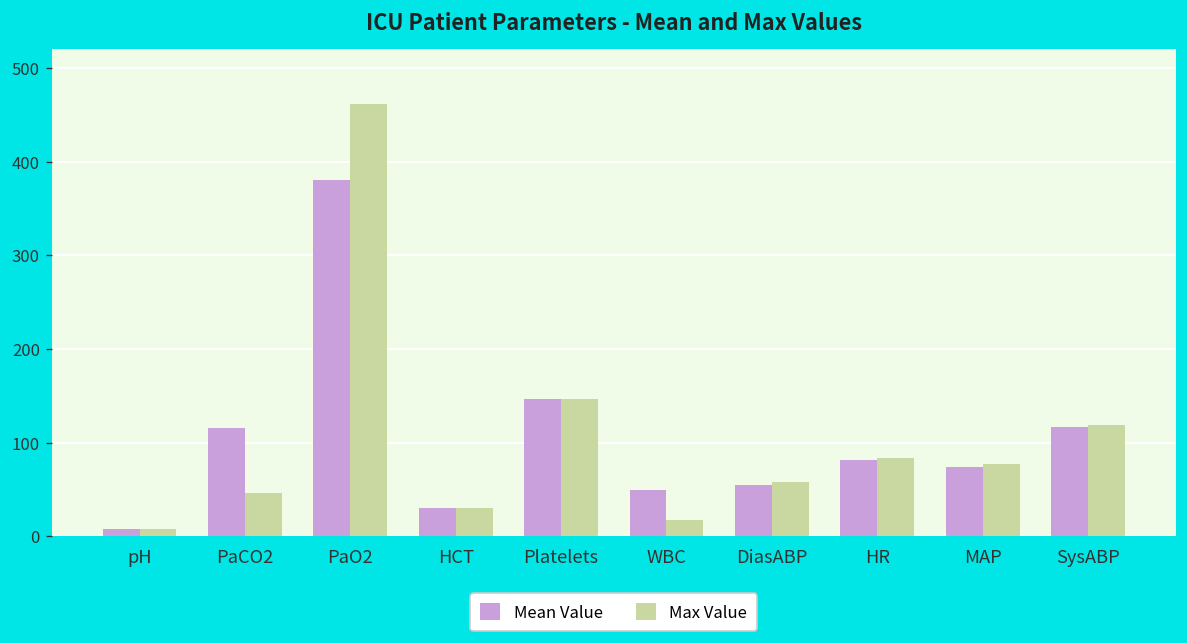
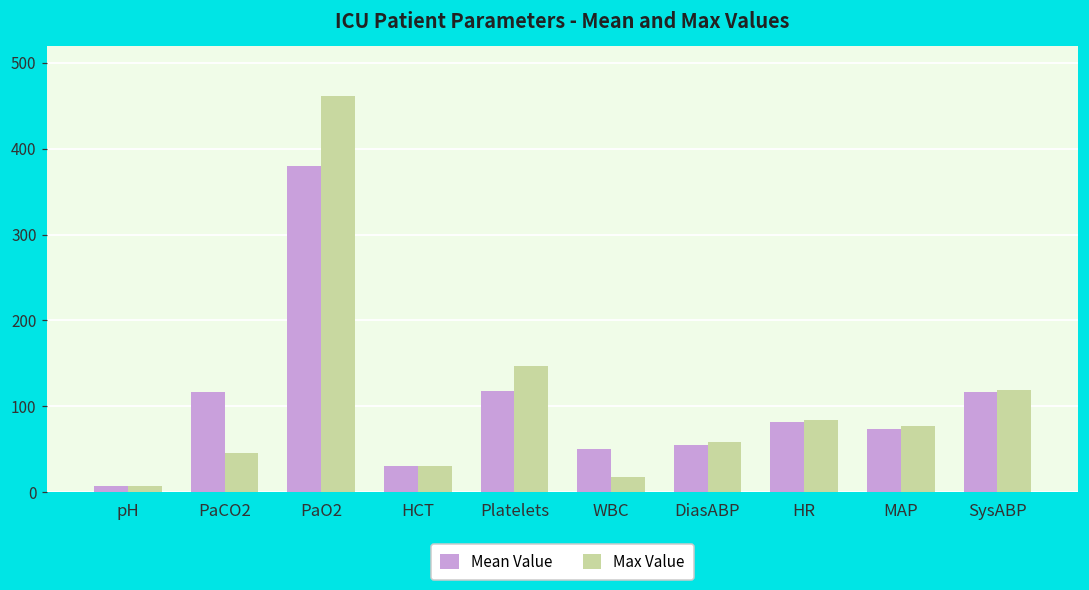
Mean Value, Platelets: 150 -> 120
